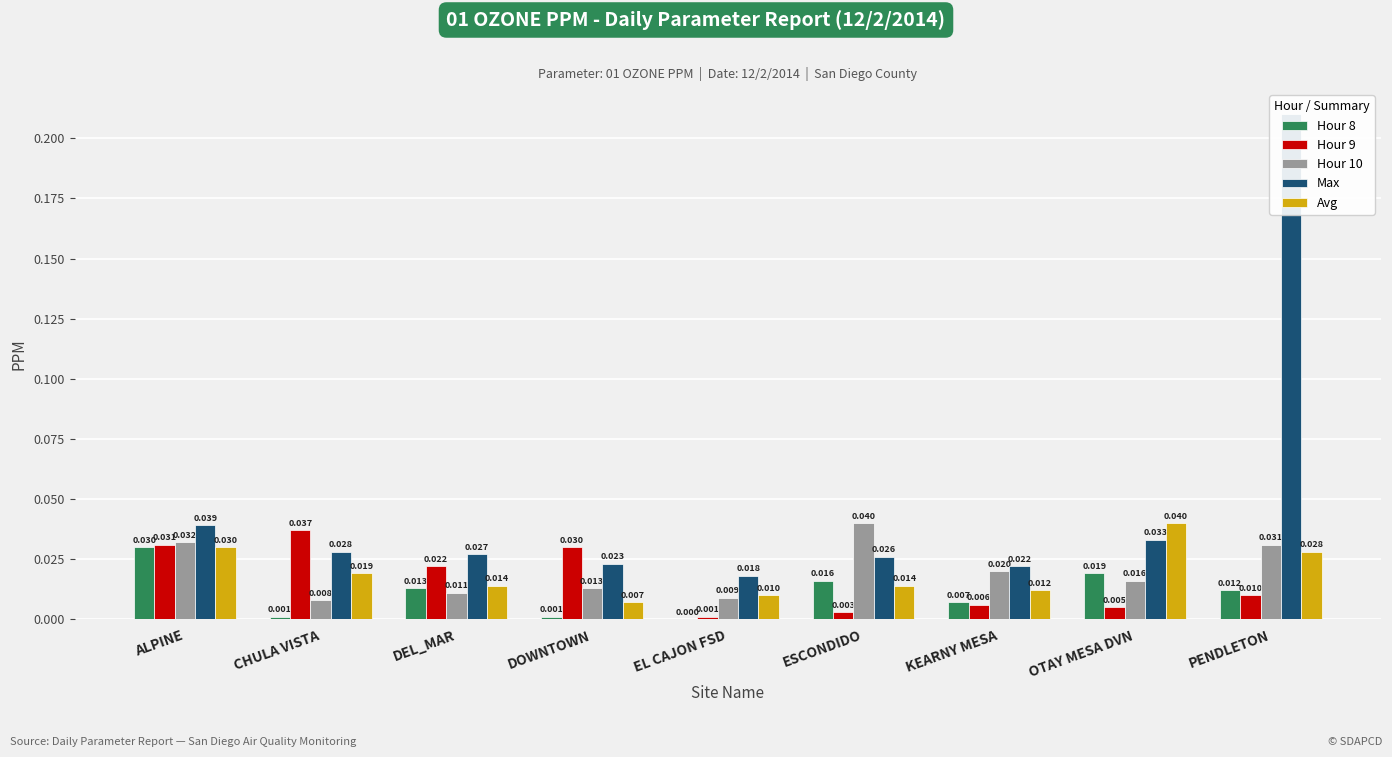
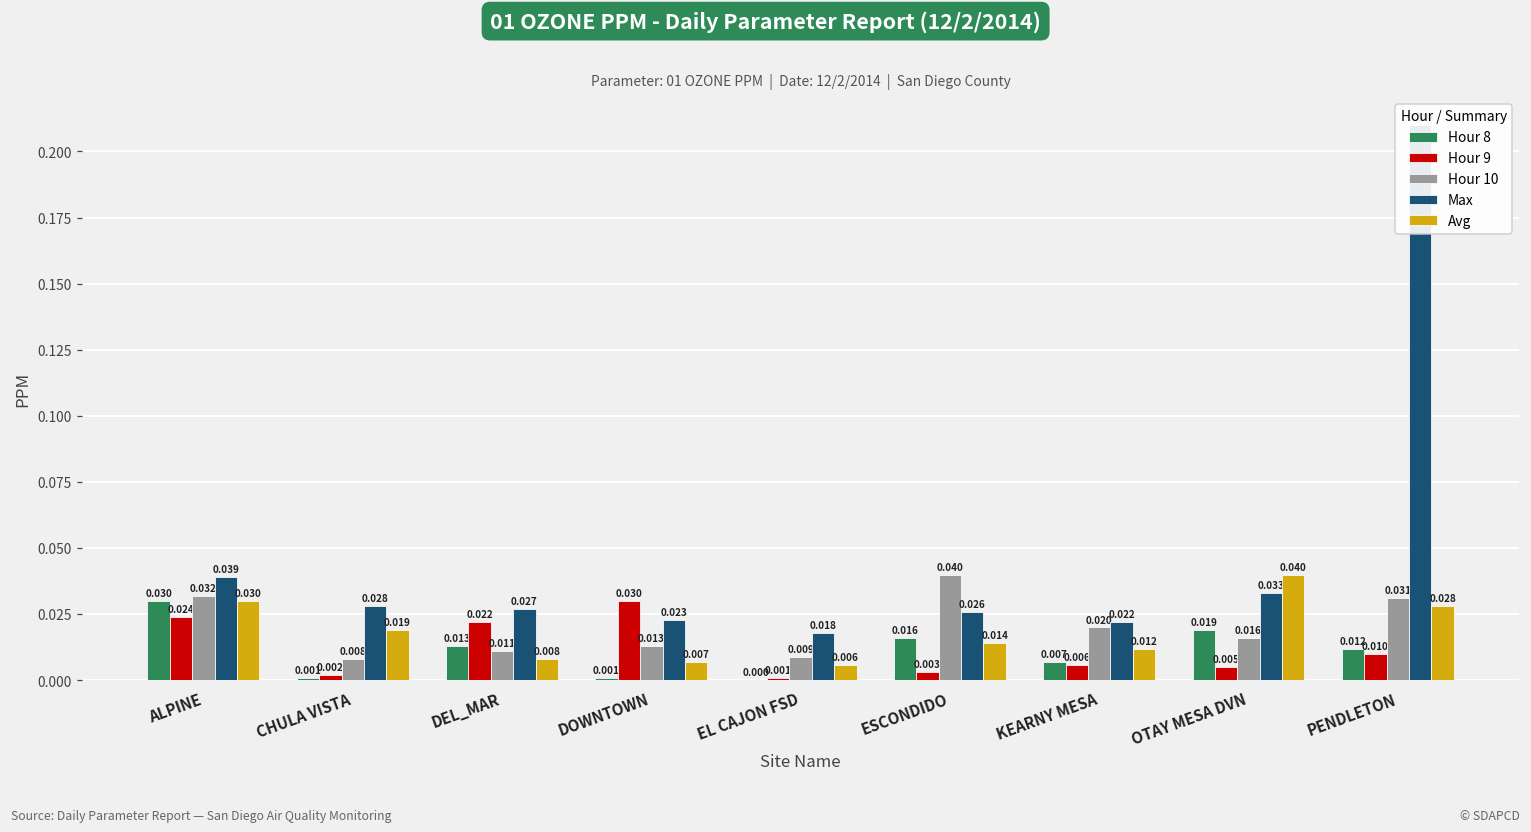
Hour 9, ALPINE: 0.031 -> 0.024
Hour 9, CHULA VISTA: 0.037 -> 0.002
Avg, DEL_MAR: 0.014 -> 0.008
Avg, EL CAJON FSD: 0.010 -> 0.006
